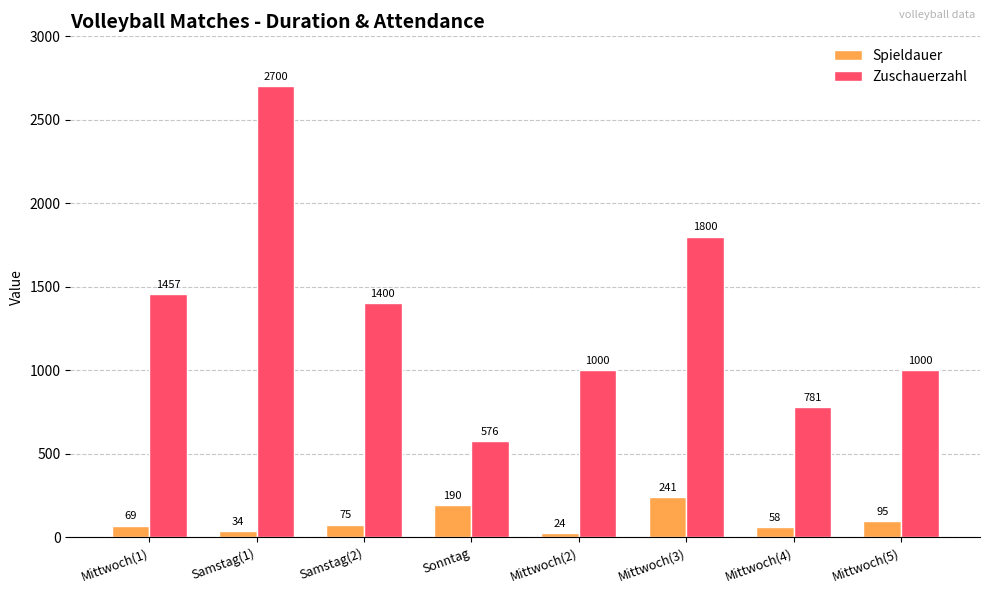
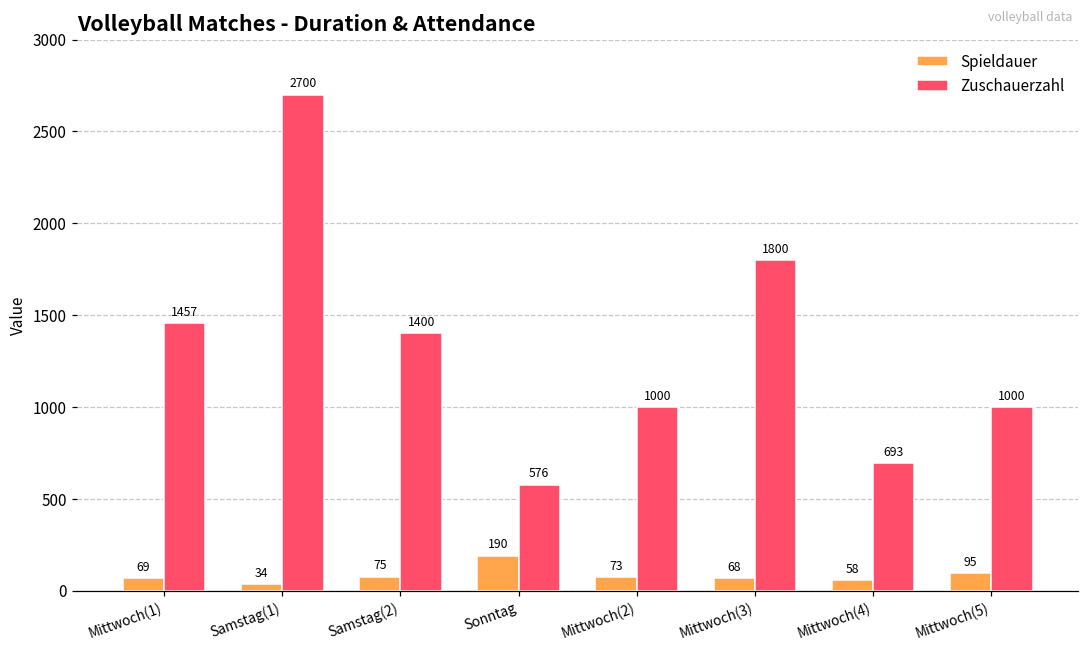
Spieldauer, Mittwoch(2): 24 -> 73
Spieldauer, Mittwoch(3): 241 -> 68
Zuschauerzahl, Mittwoch(4): 781 -> 693
